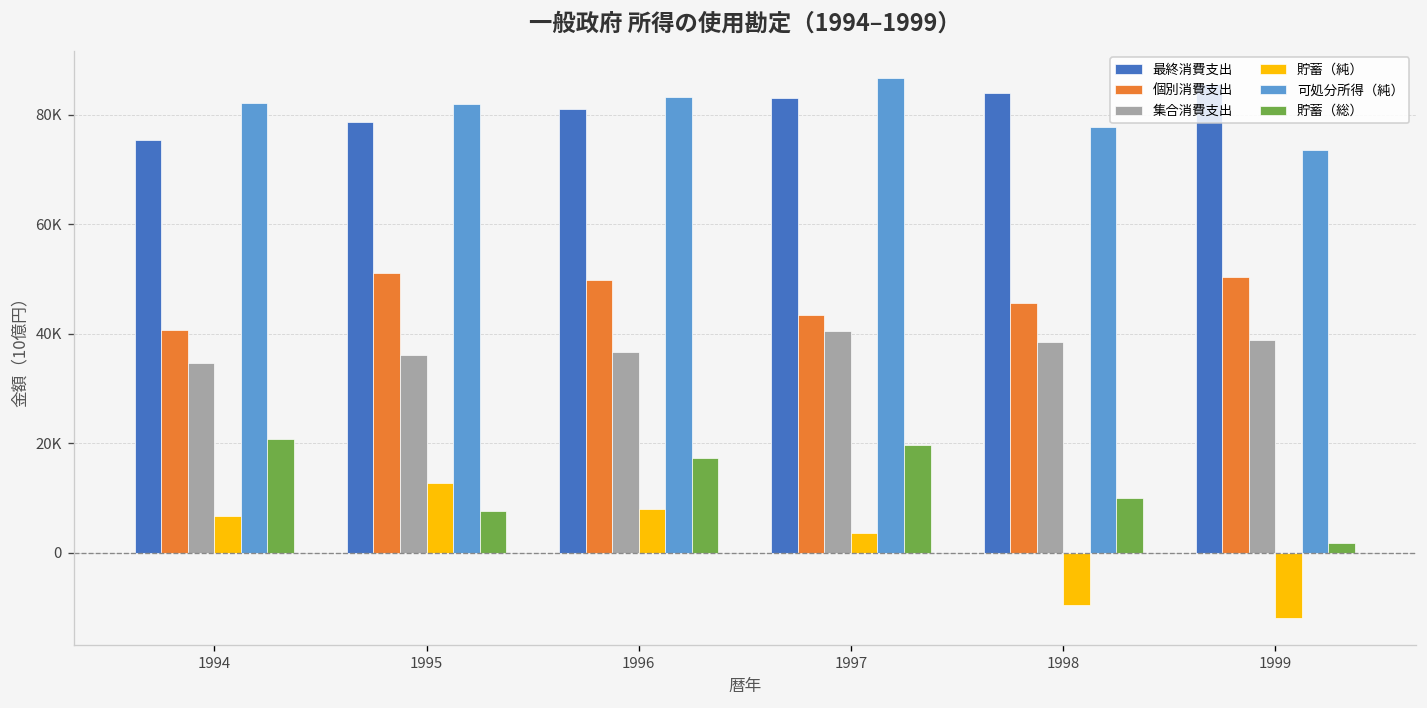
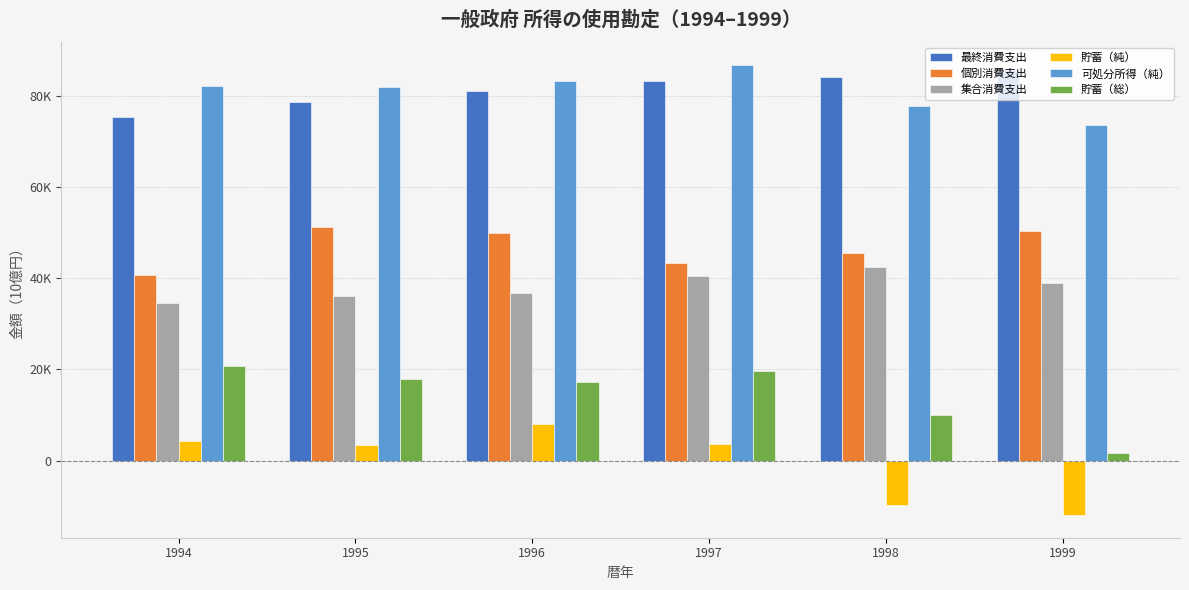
貯蓄（純）, 1994: 7000 -> 4000
貯蓄（純）, 1995: 13000 -> 3000
貯蓄（総）, 1995: 8000 -> 18000
集合消費支出, 1998: 38000 -> 43000
